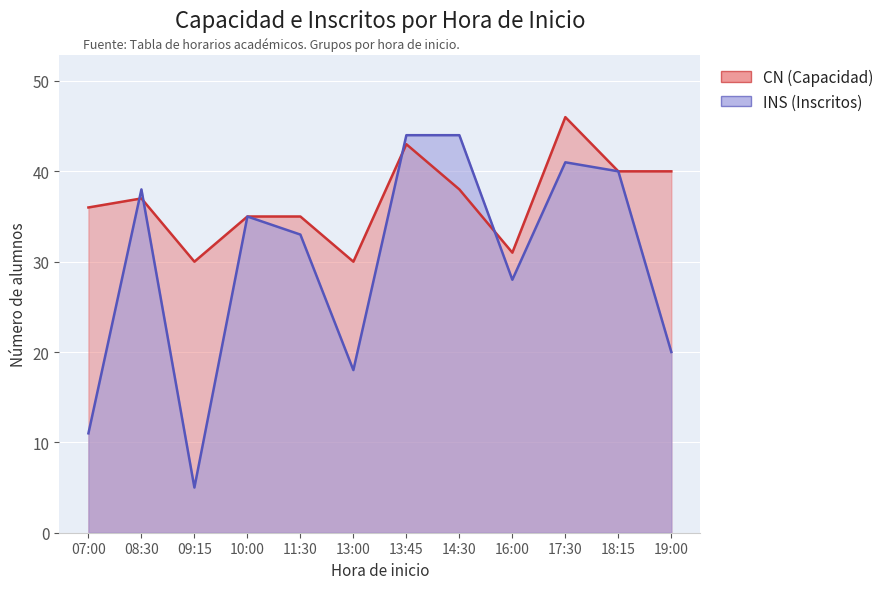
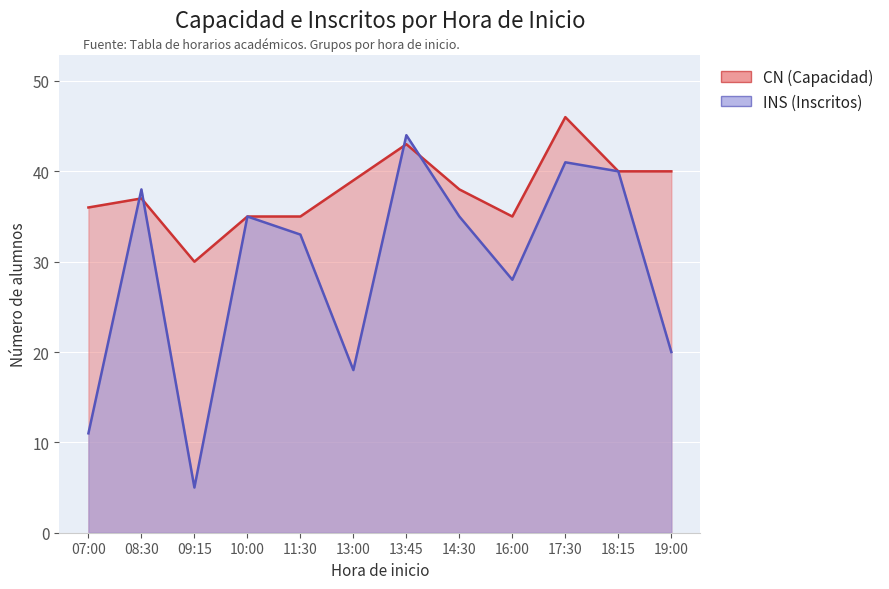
CN (Capacidad), 13:00: 30 -> 39
INS (Inscritos), 14:30: 44 -> 35
CN (Capacidad), 16:00: 31 -> 35
